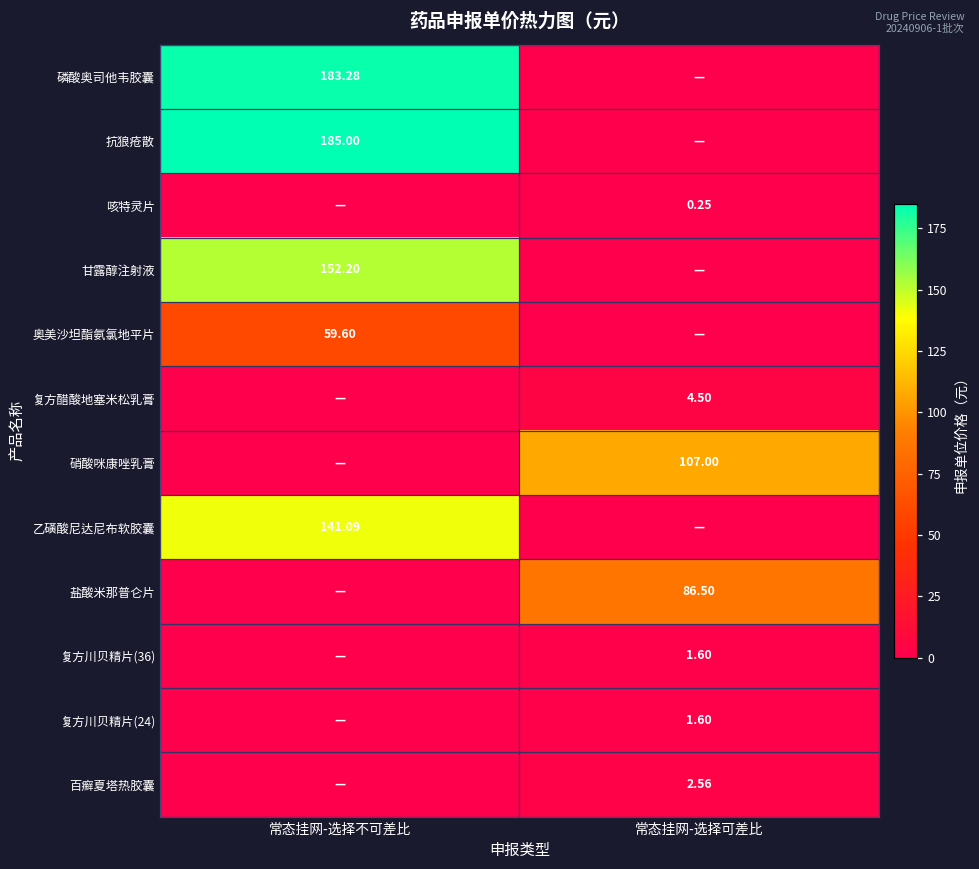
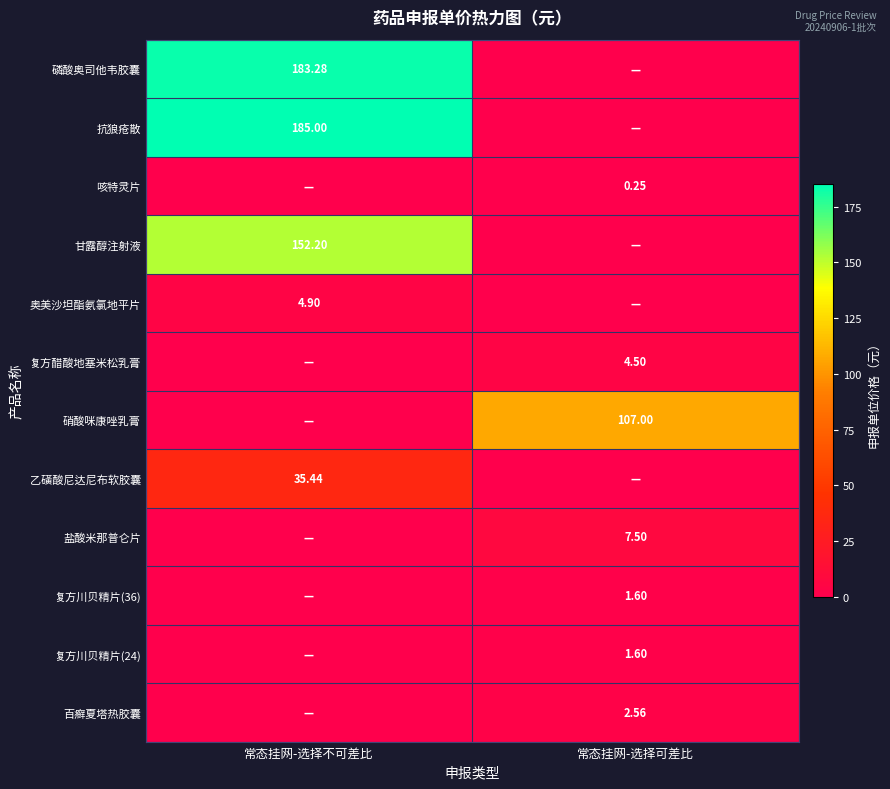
奥美沙坦酯氨氯地平片, 常态挂网-选择不可差比: 59.60 -> 4.90
乙磺酸尼达尼布软胶囊, 常态挂网-选择不可差比: 141.09 -> 35.44
盐酸米那普仑片, 常态挂网-选择可差比: 86.50 -> 7.50
